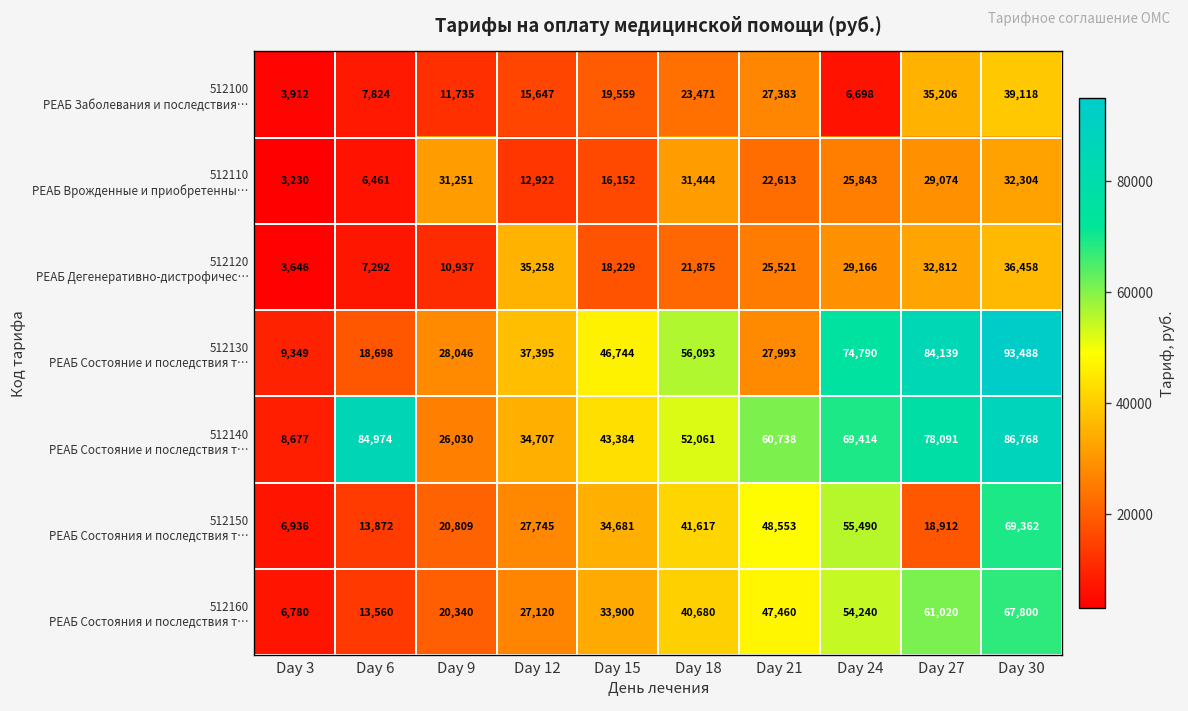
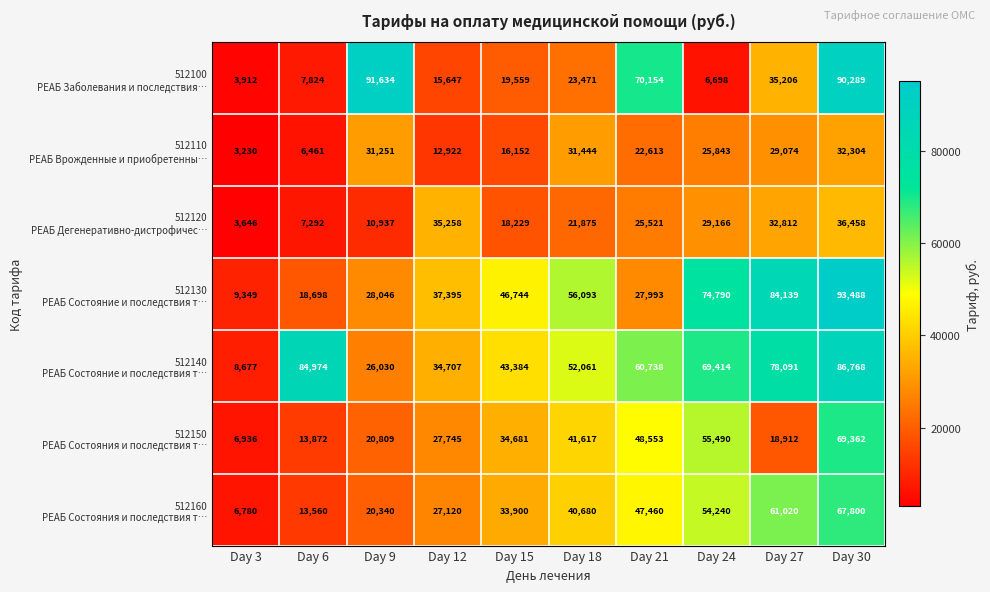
512100 РЕАБ Заболевания и последствия…, Day 9: 11,735 -> 91,634
512100 РЕАБ Заболевания и последствия…, Day 21: 27,383 -> 70,154
512100 РЕАБ Заболевания и последствия…, Day 30: 39,118 -> 90,289
